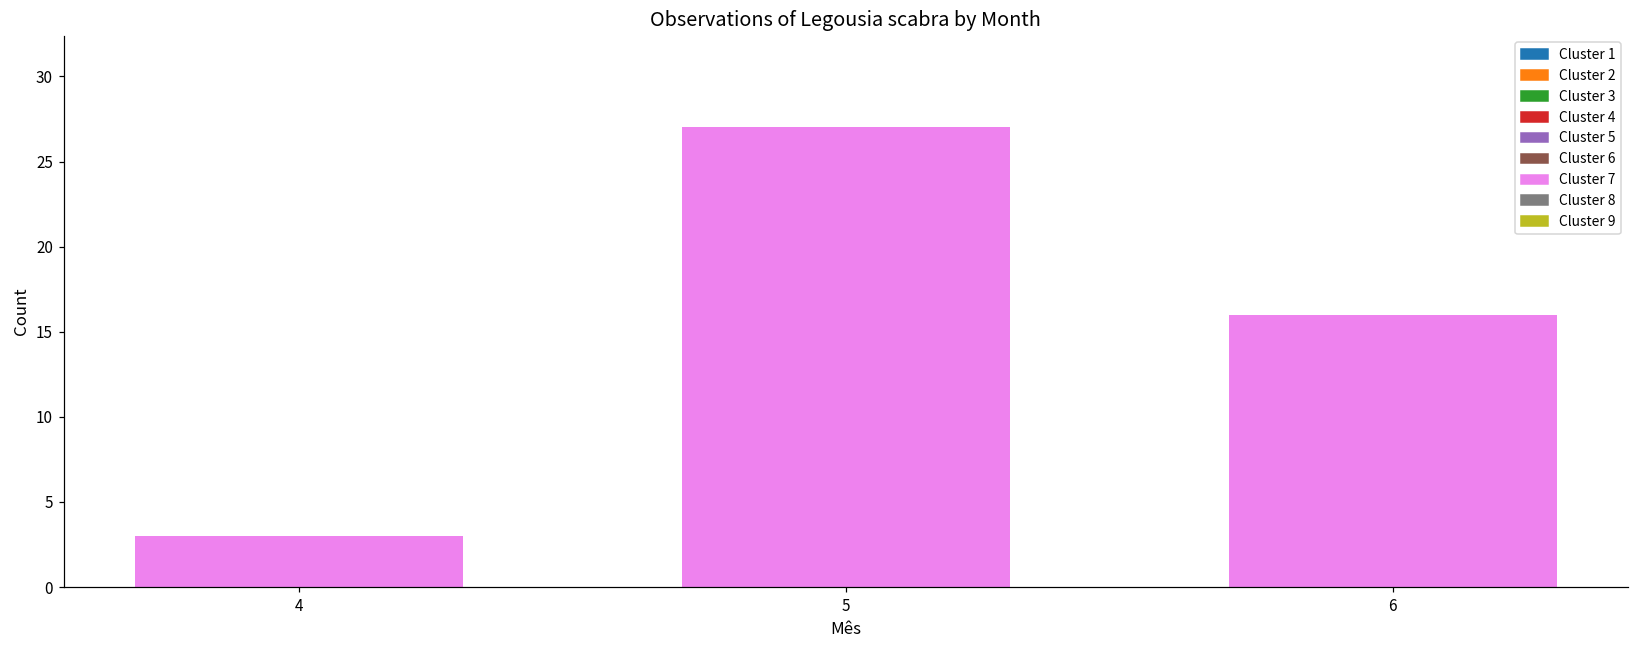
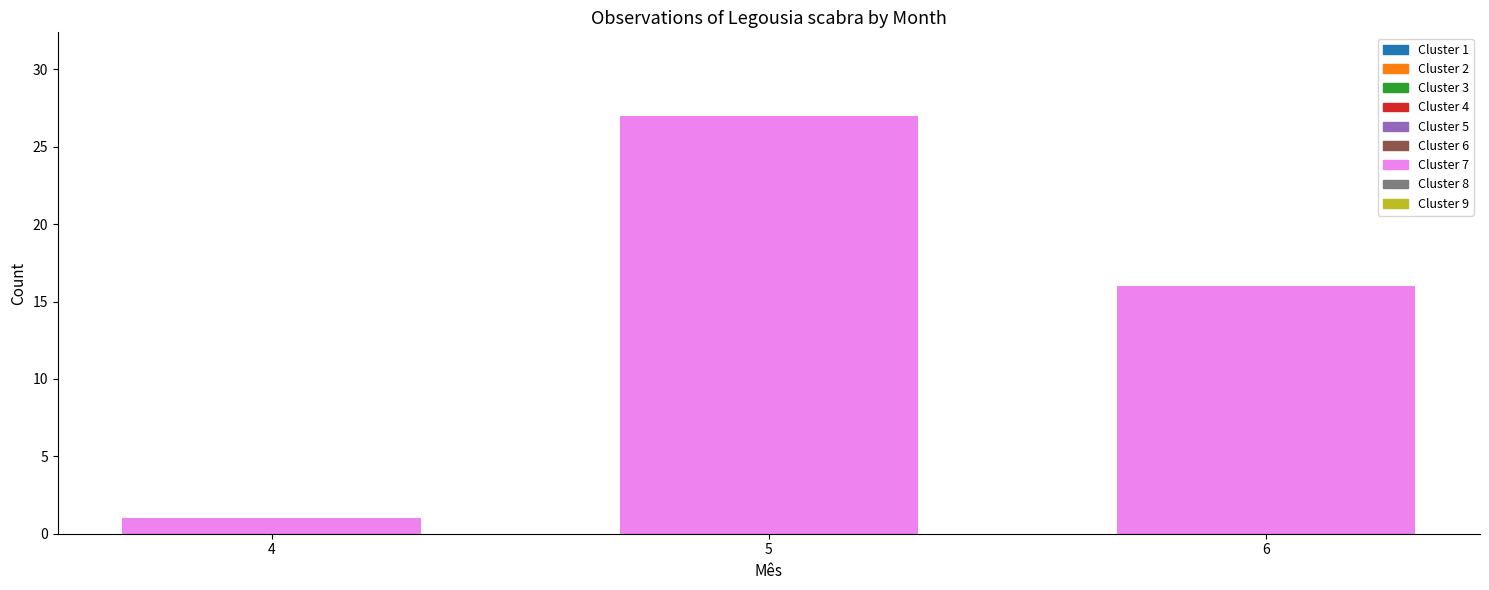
4: 3 -> 1
